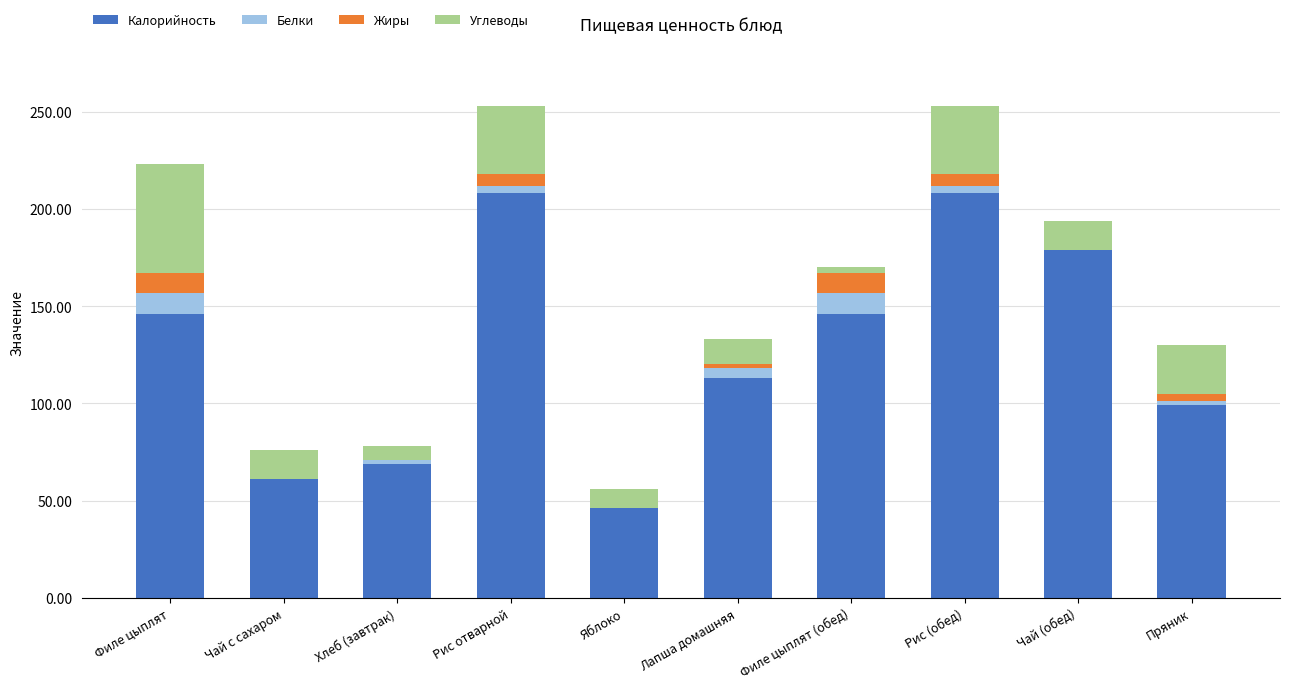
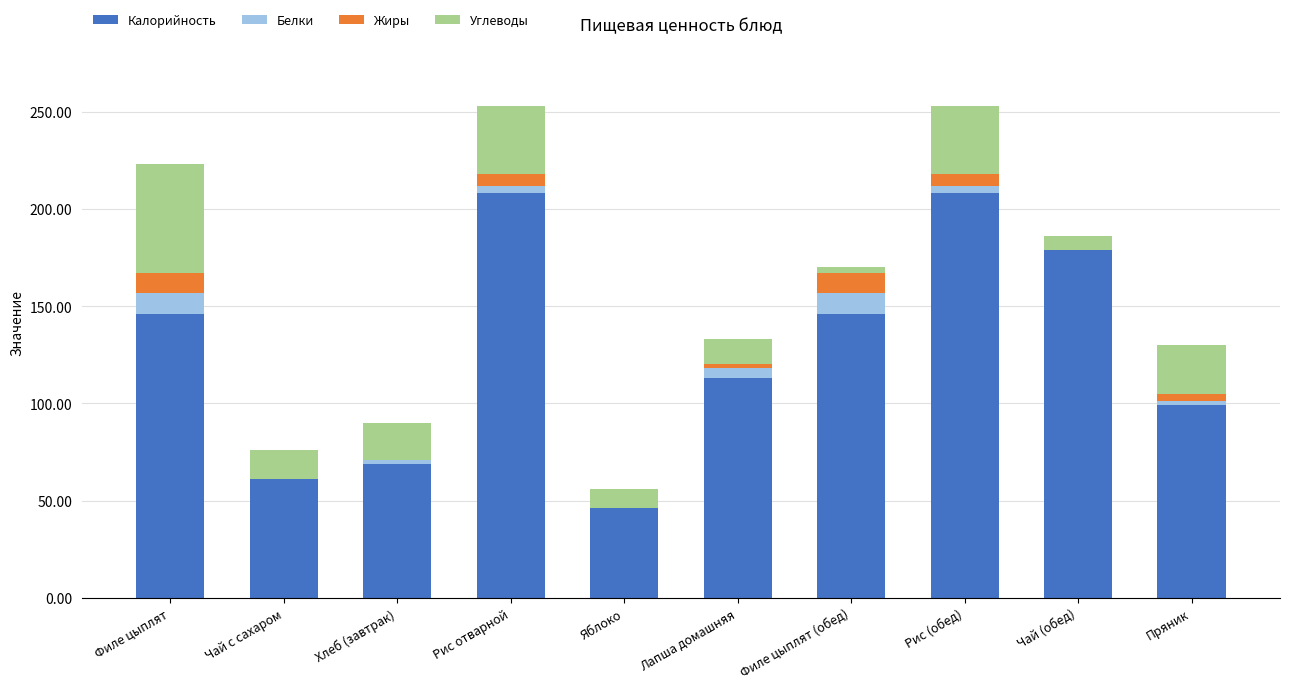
Углеводы, Хлеб (завтрак): 7 -> 19
Углеводы, Чай (обед): 15 -> 7
